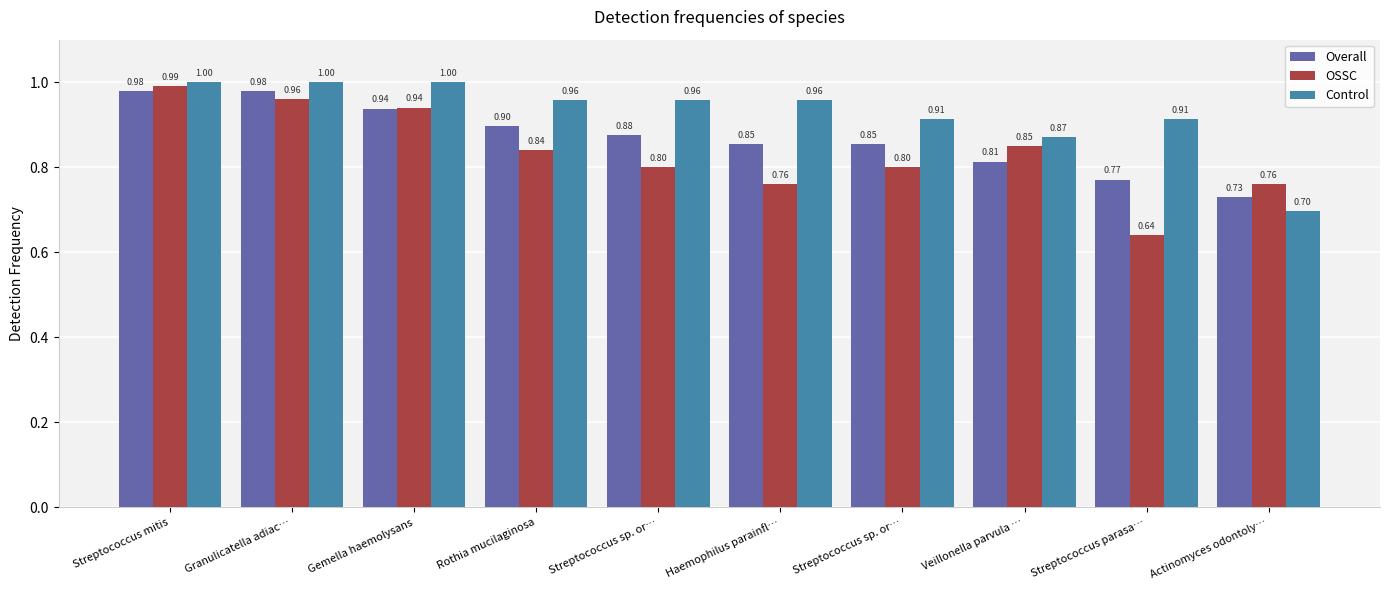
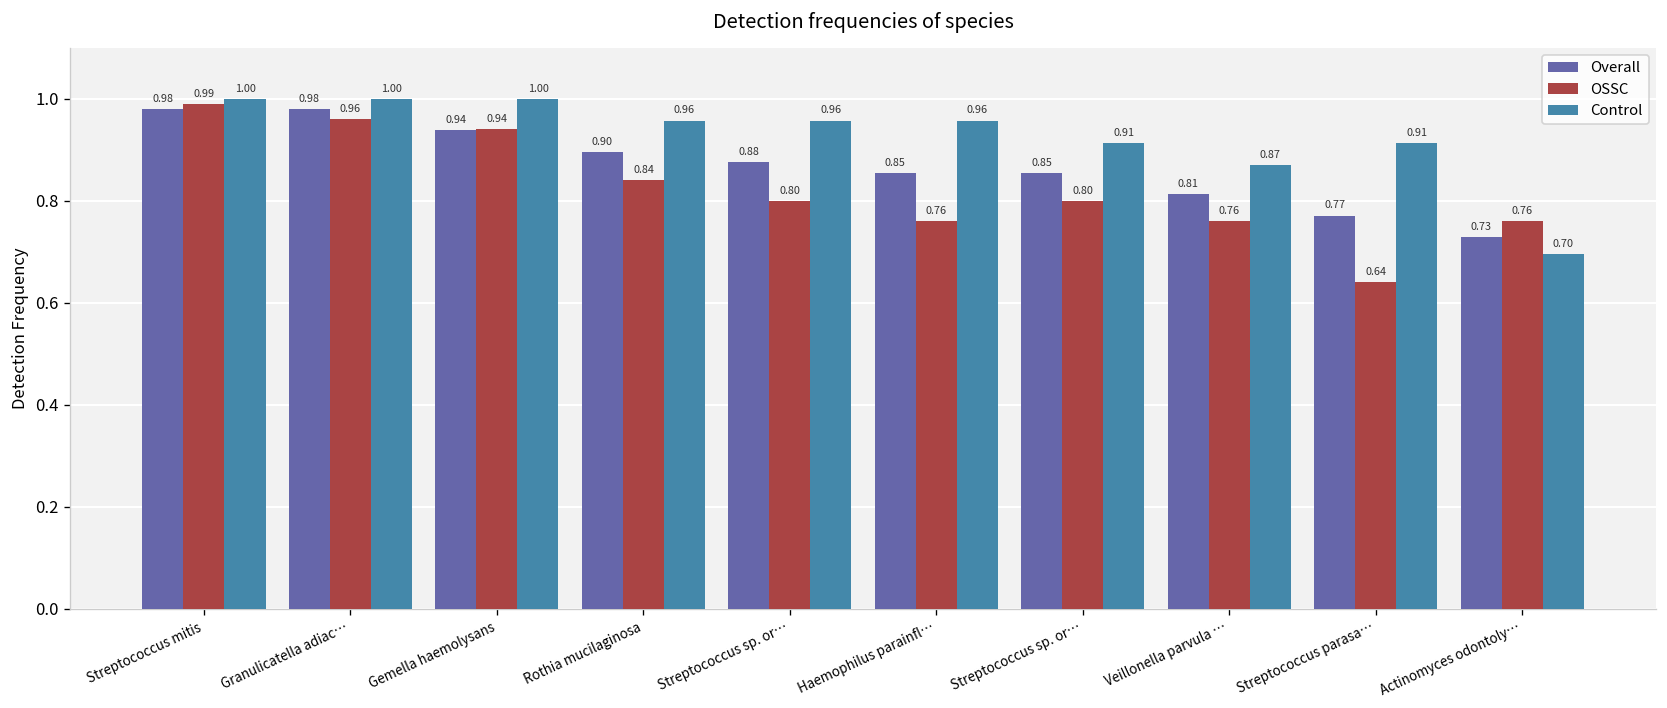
OSSC, Veillonella parvula …: 0.85 -> 0.76
